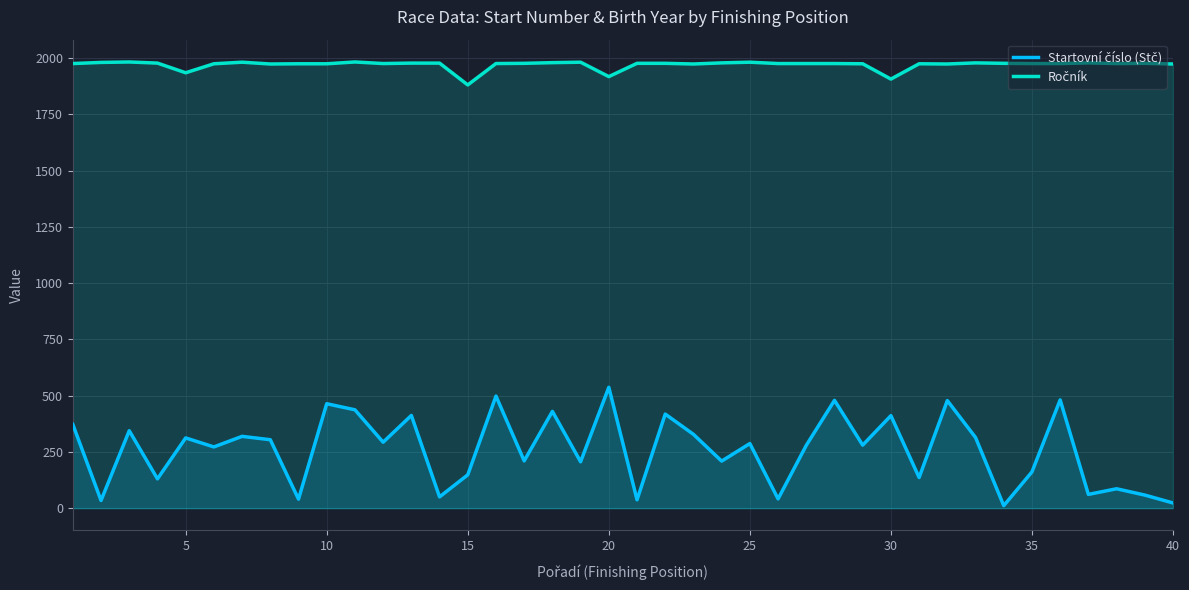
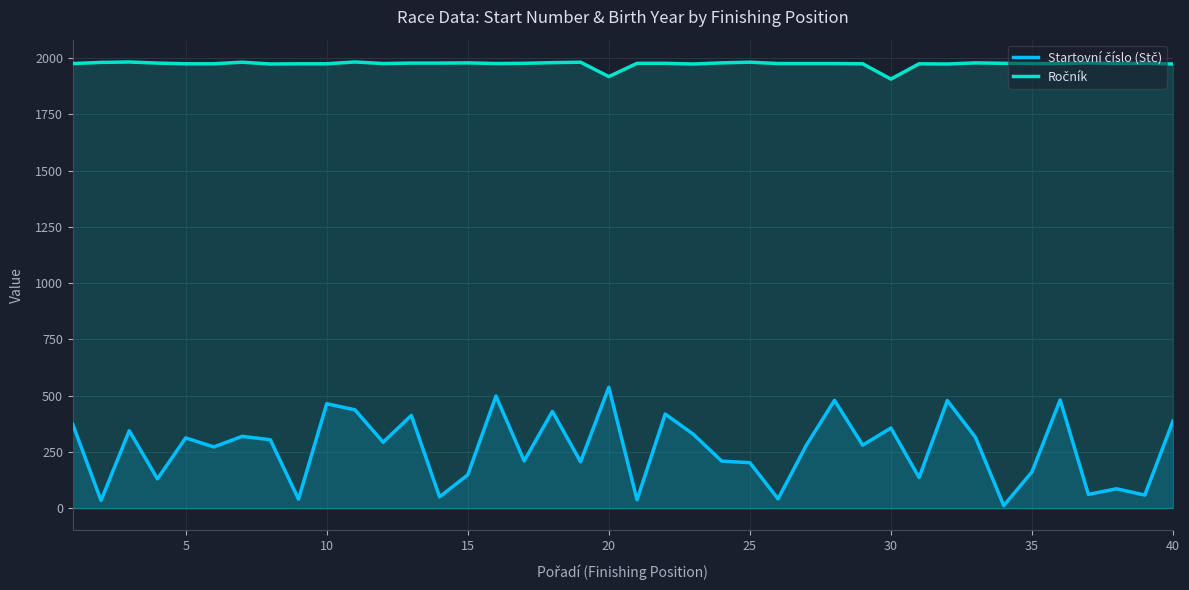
Ročník, 5: 1940 -> 1980
Ročník, 15: 1880 -> 1980
Startovní číslo (Stč), 25: 290 -> 200
Startovní číslo (Stč), 30: 410 -> 360
Startovní číslo (Stč), 40: 20 -> 390
